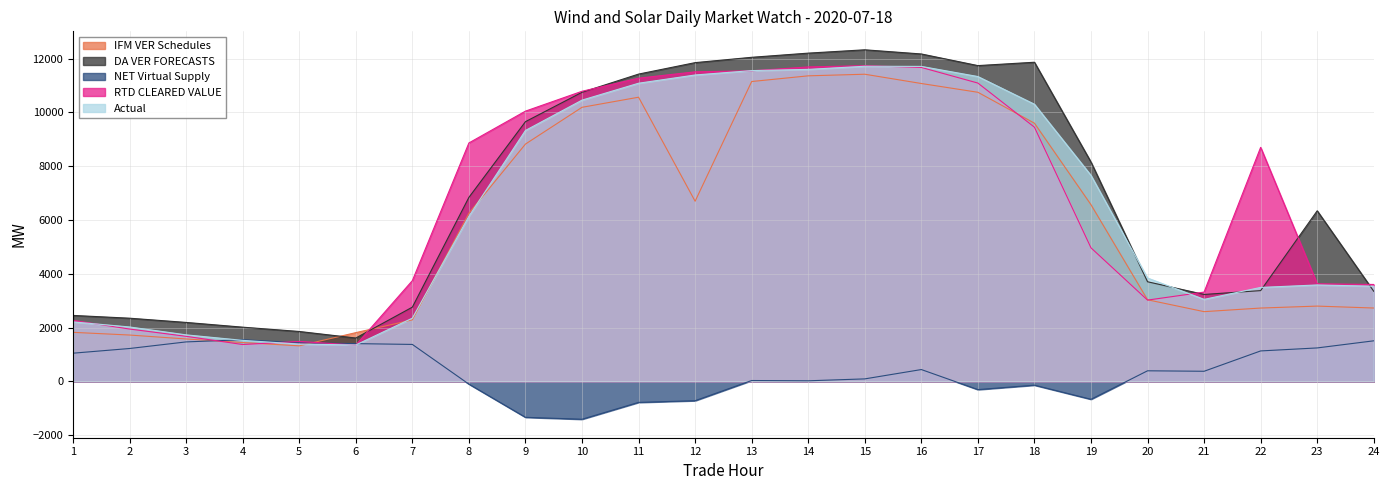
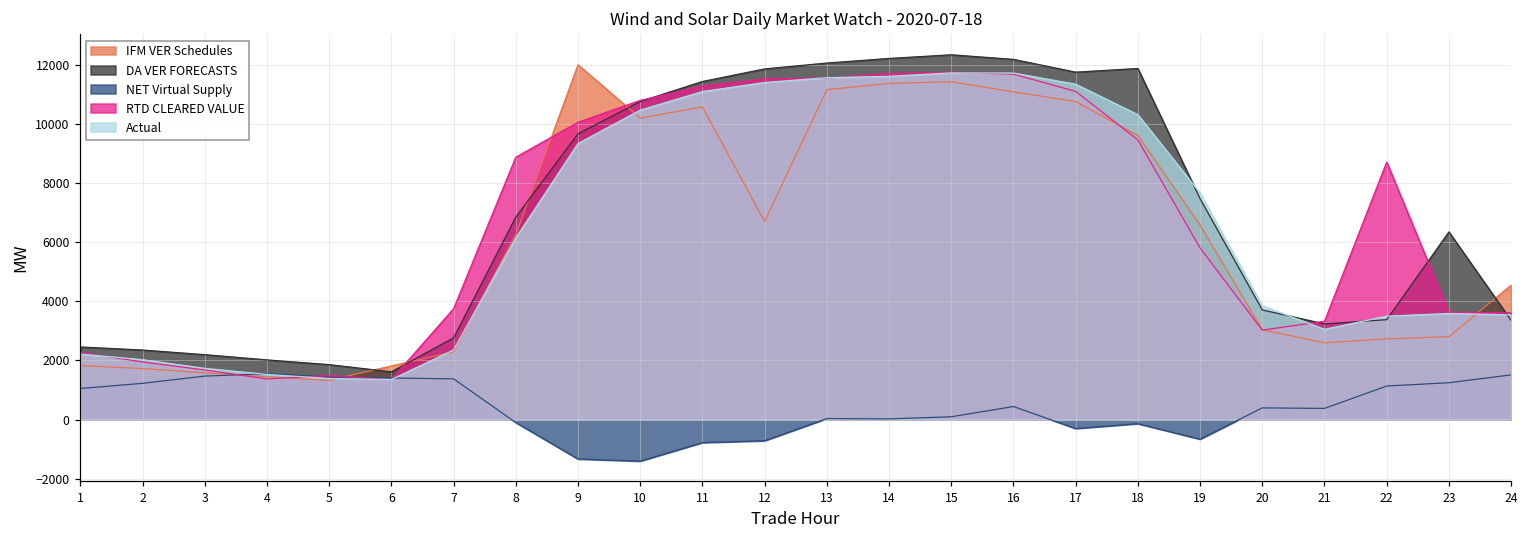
IFM VER Schedules, 9: 8800 -> 12000
DA VER FORECASTS, 19: 8200 -> 7500
RTD CLEARED VALUE, 19: 5000 -> 5800
IFM VER Schedules, 24: 2700 -> 4500
